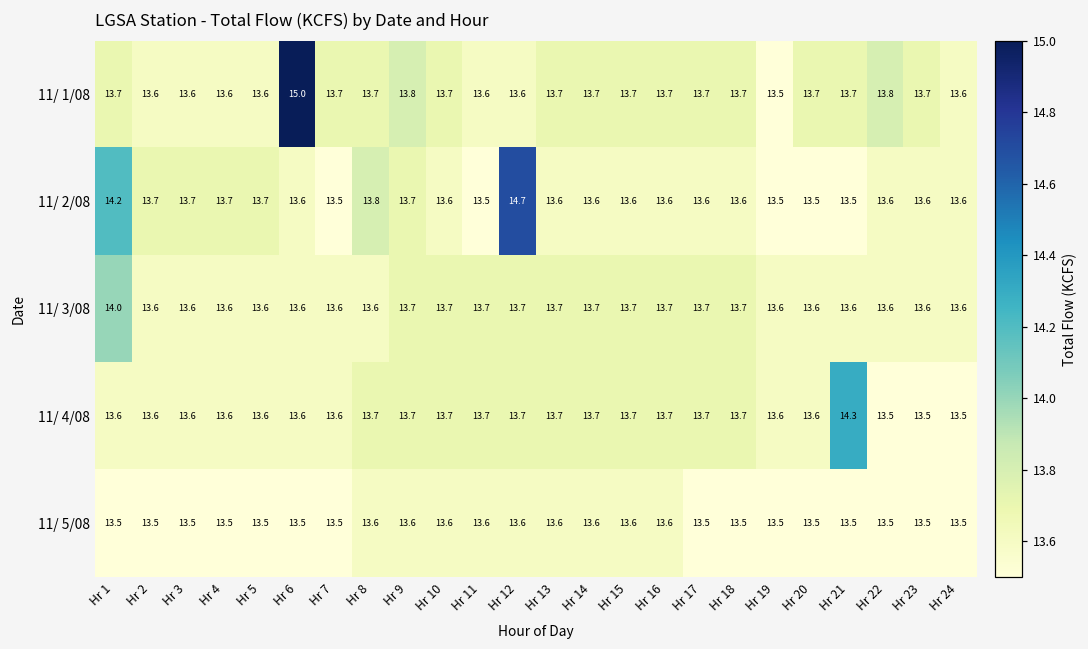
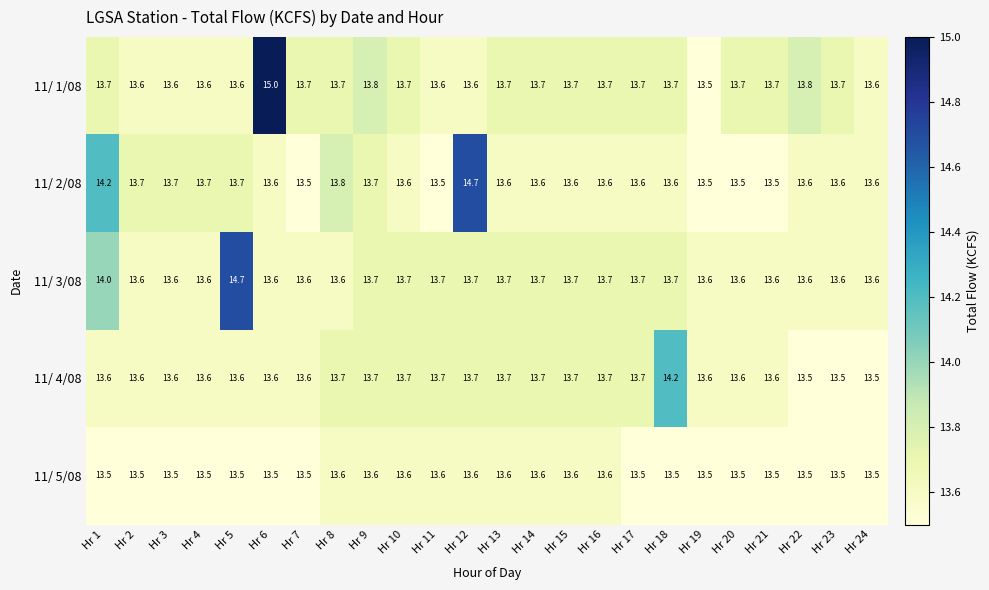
11/ 3/08, Hr 5: 13.6 -> 14.7
11/ 4/08, Hr 18: 13.7 -> 14.2
11/ 4/08, Hr 21: 14.3 -> 13.6
